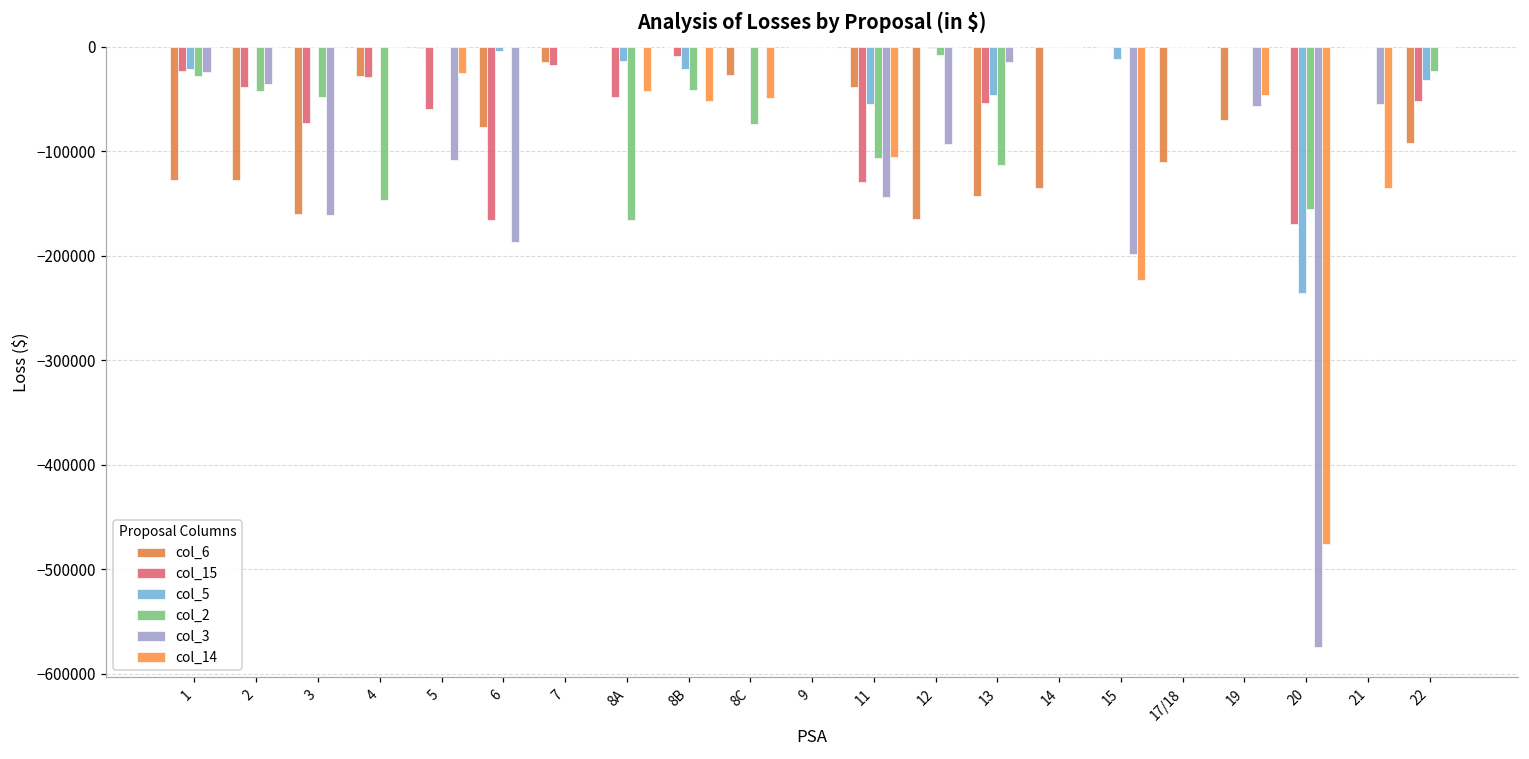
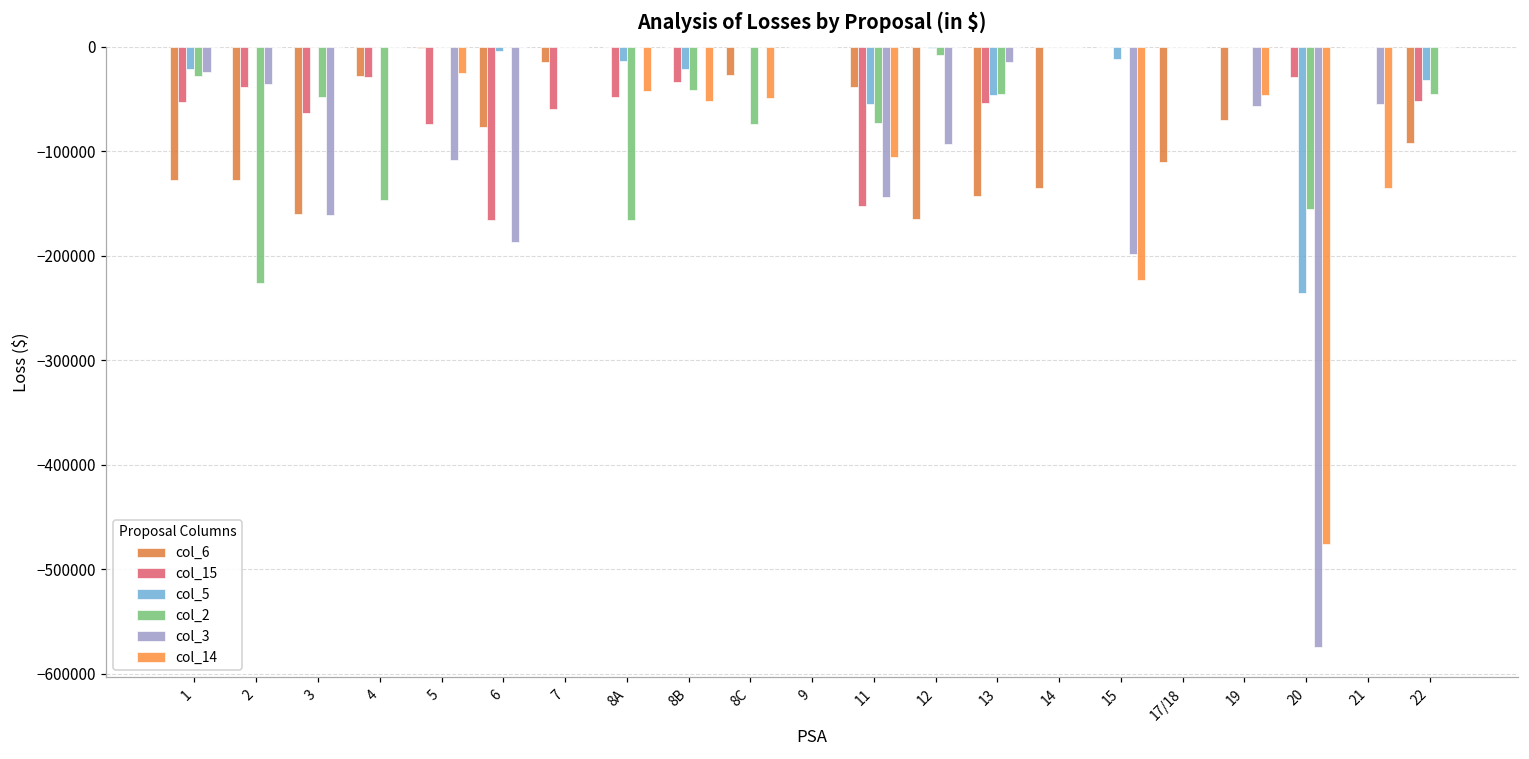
col_15, 1: -20000 -> -50000
col_2, 2: -40000 -> -230000
col_15, 3: -70000 -> -60000
col_15, 5: -60000 -> -70000
col_15, 7: -20000 -> -60000
col_15, 8B: -10000 -> -30000
col_15, 11: -130000 -> -150000
col_2, 11: -110000 -> -70000
col_2, 13: -110000 -> -40000
col_15, 20: -170000 -> -30000
col_2, 22: -20000 -> -50000
